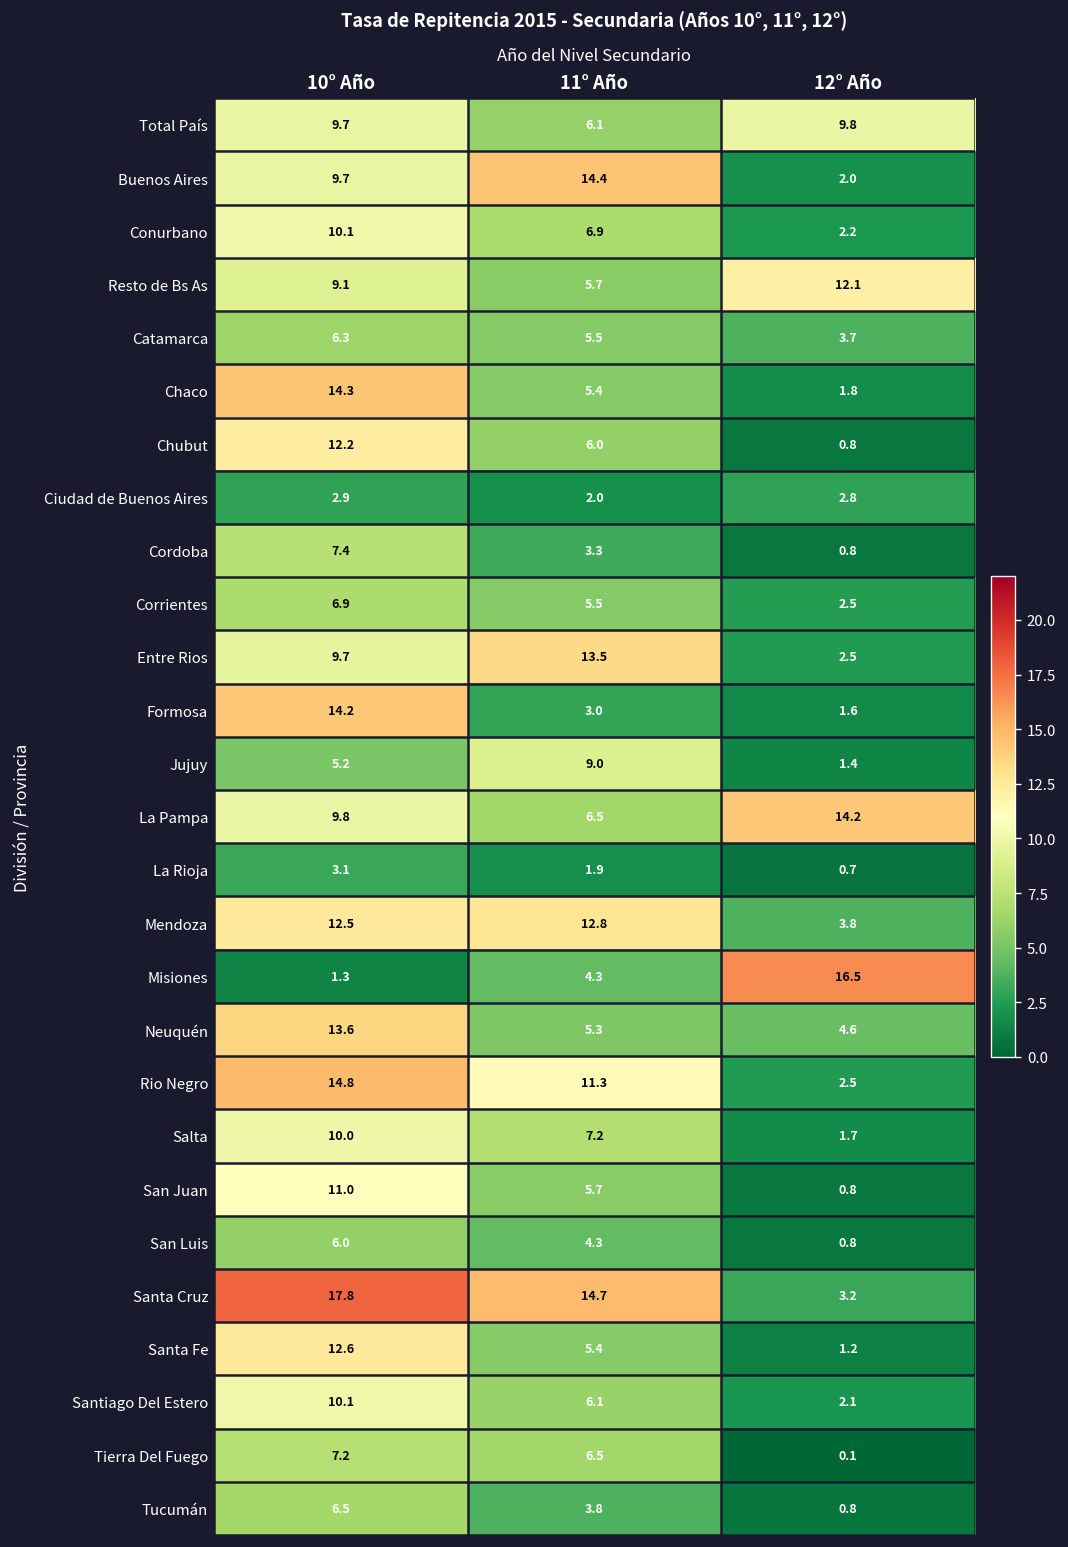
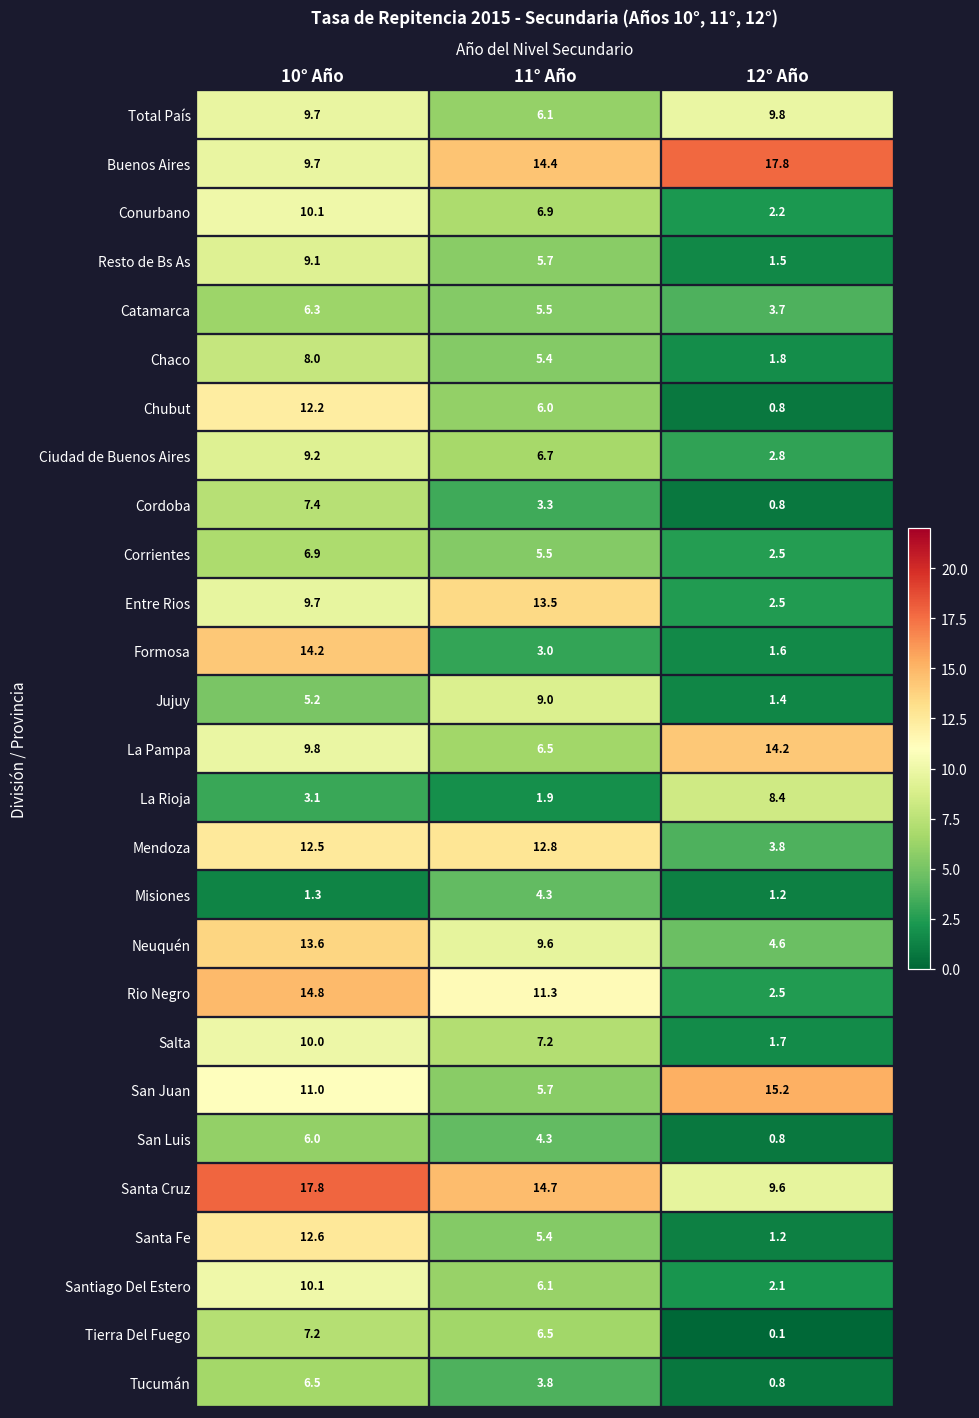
Buenos Aires, 12° Año: 2.0 -> 17.8
Resto de Bs As, 12° Año: 12.1 -> 1.5
Chaco, 10° Año: 14.3 -> 8.0
Ciudad de Buenos Aires, 10° Año: 2.9 -> 9.2
Ciudad de Buenos Aires, 11° Año: 2.0 -> 6.7
La Rioja, 12° Año: 0.7 -> 8.4
Misiones, 12° Año: 16.5 -> 1.2
Neuquén, 11° Año: 5.3 -> 9.6
San Juan, 12° Año: 0.8 -> 15.2
Santa Cruz, 12° Año: 3.2 -> 9.6
